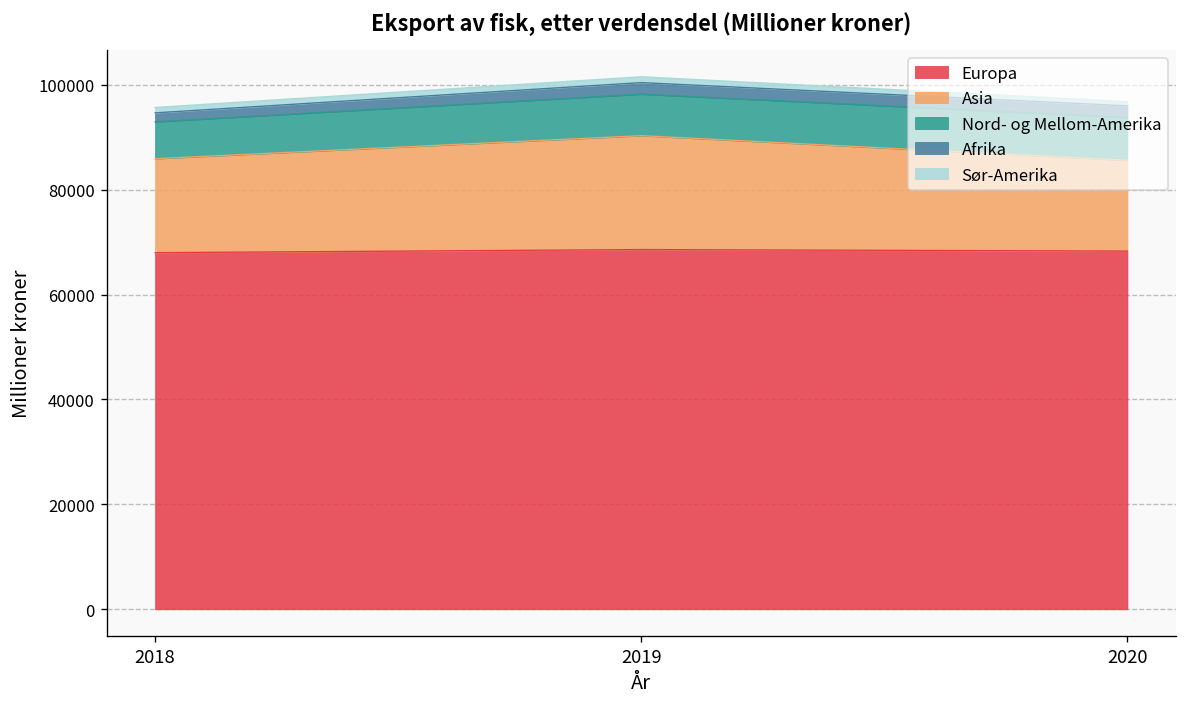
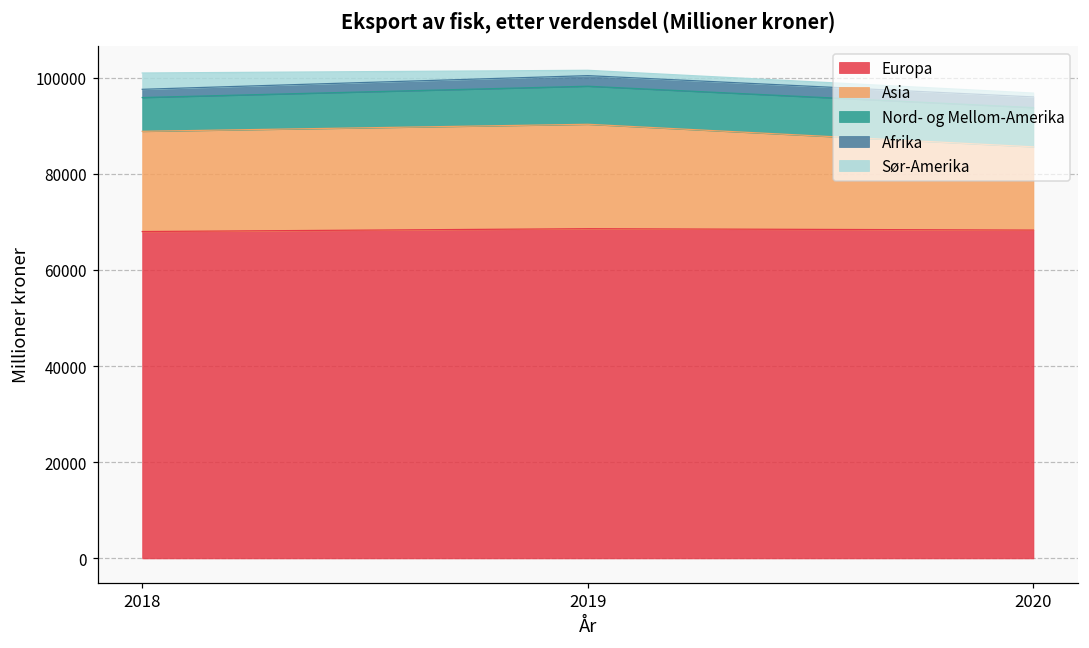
Asia, 2018: 18000 -> 21000
Sør-Amerika, 2018: 1000 -> 3000
